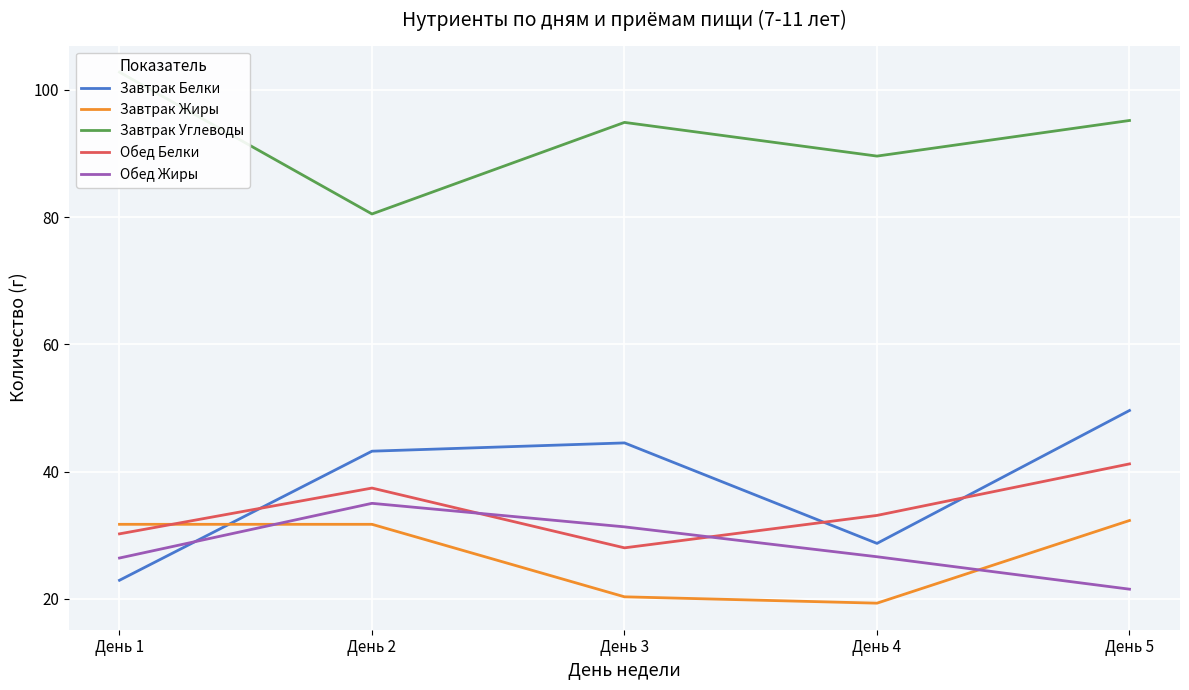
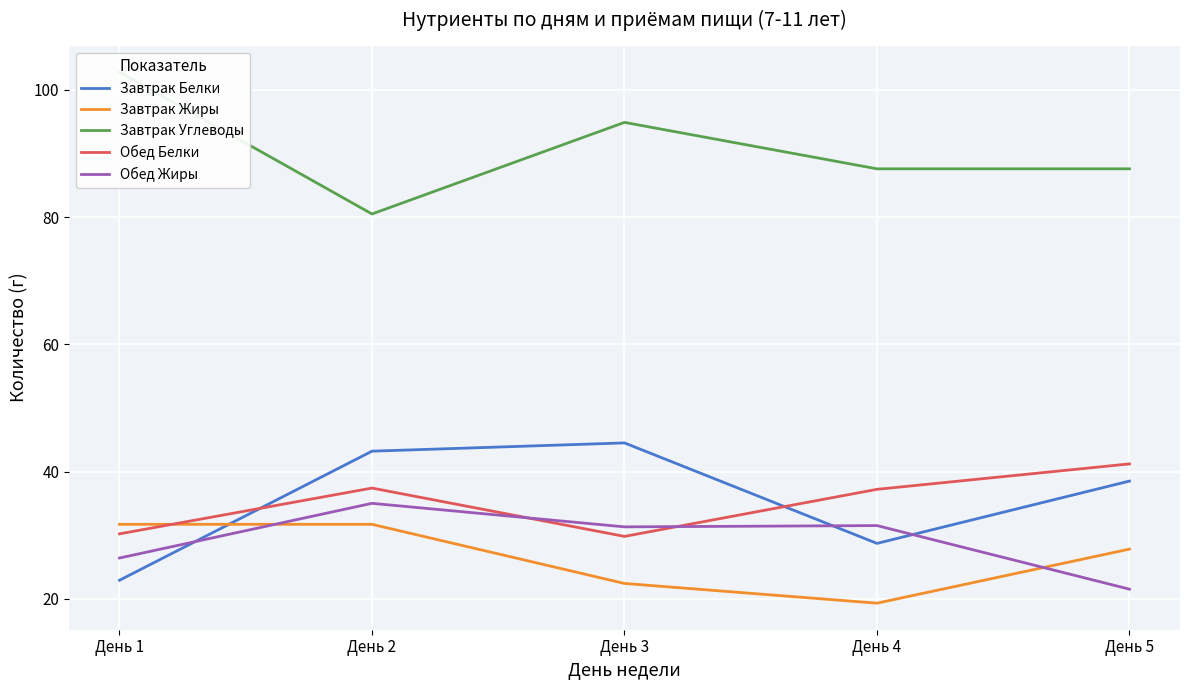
Завтрак Жиры, День 3: 20 -> 22
Обед Белки, День 3: 28 -> 30
Завтрак Углеводы, День 4: 90 -> 88
Обед Белки, День 4: 33 -> 37
Обед Жиры, День 4: 27 -> 32
Завтрак Белки, День 5: 50 -> 39
Завтрак Жиры, День 5: 32 -> 28
Завтрак Углеводы, День 5: 95 -> 88
